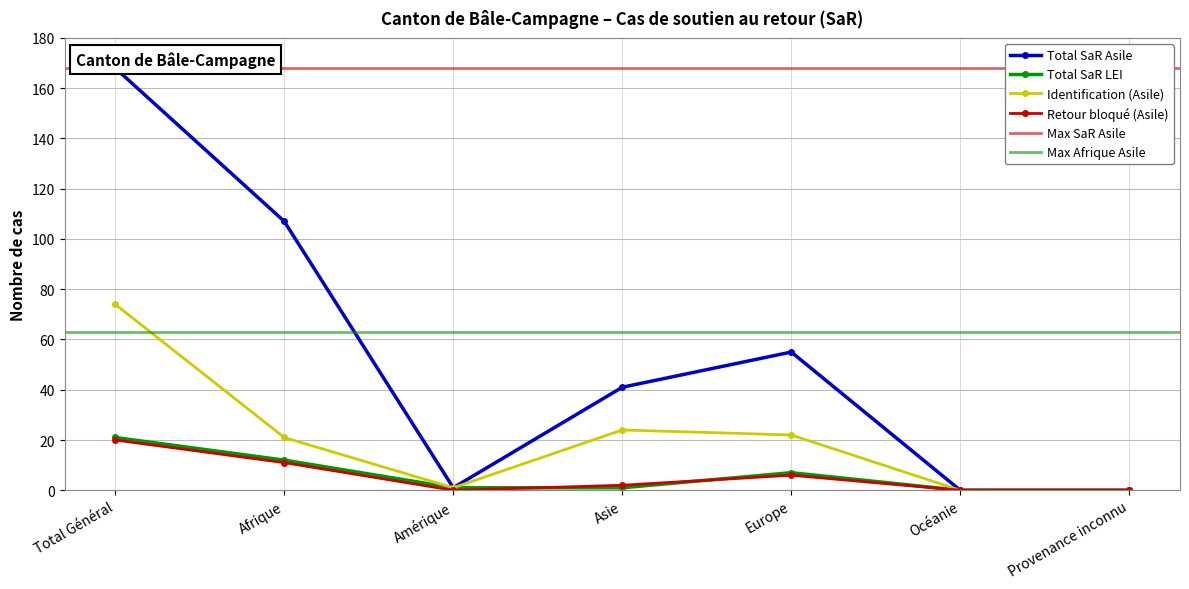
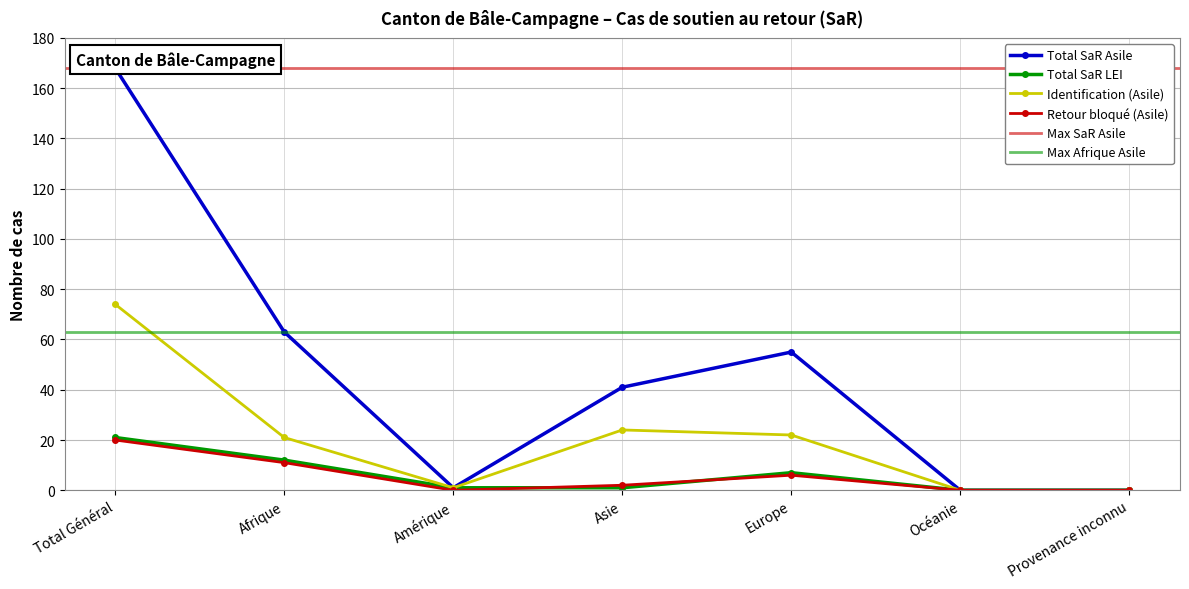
Total SaR Asile, Afrique: 107 -> 63
